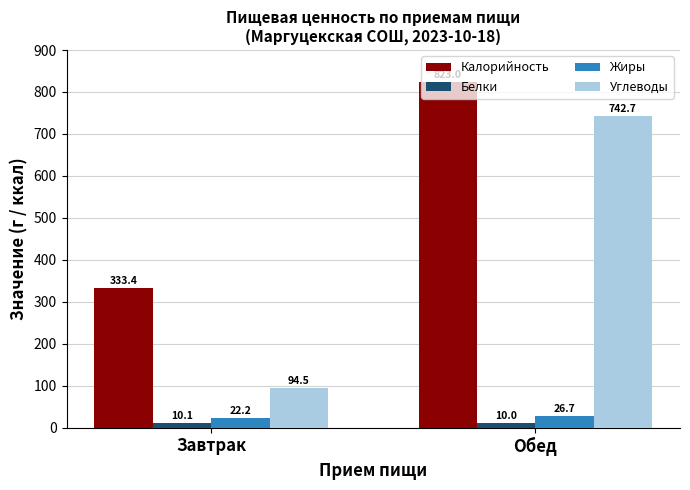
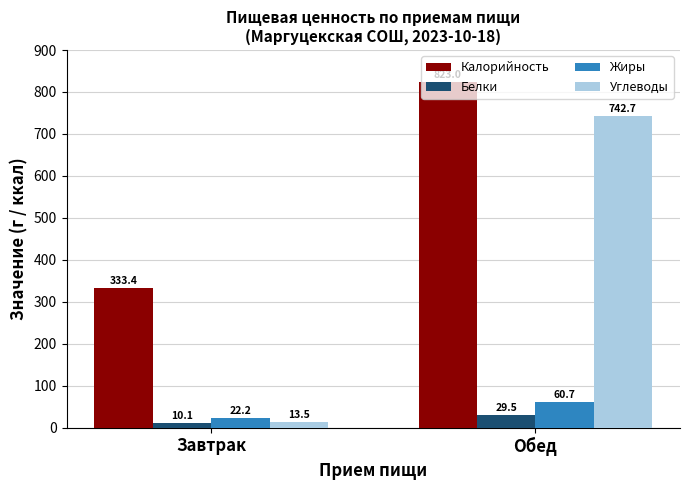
Углеводы, Завтрак: 94.5 -> 13.5
Белки, Обед: 10.0 -> 29.5
Жиры, Обед: 26.7 -> 60.7
